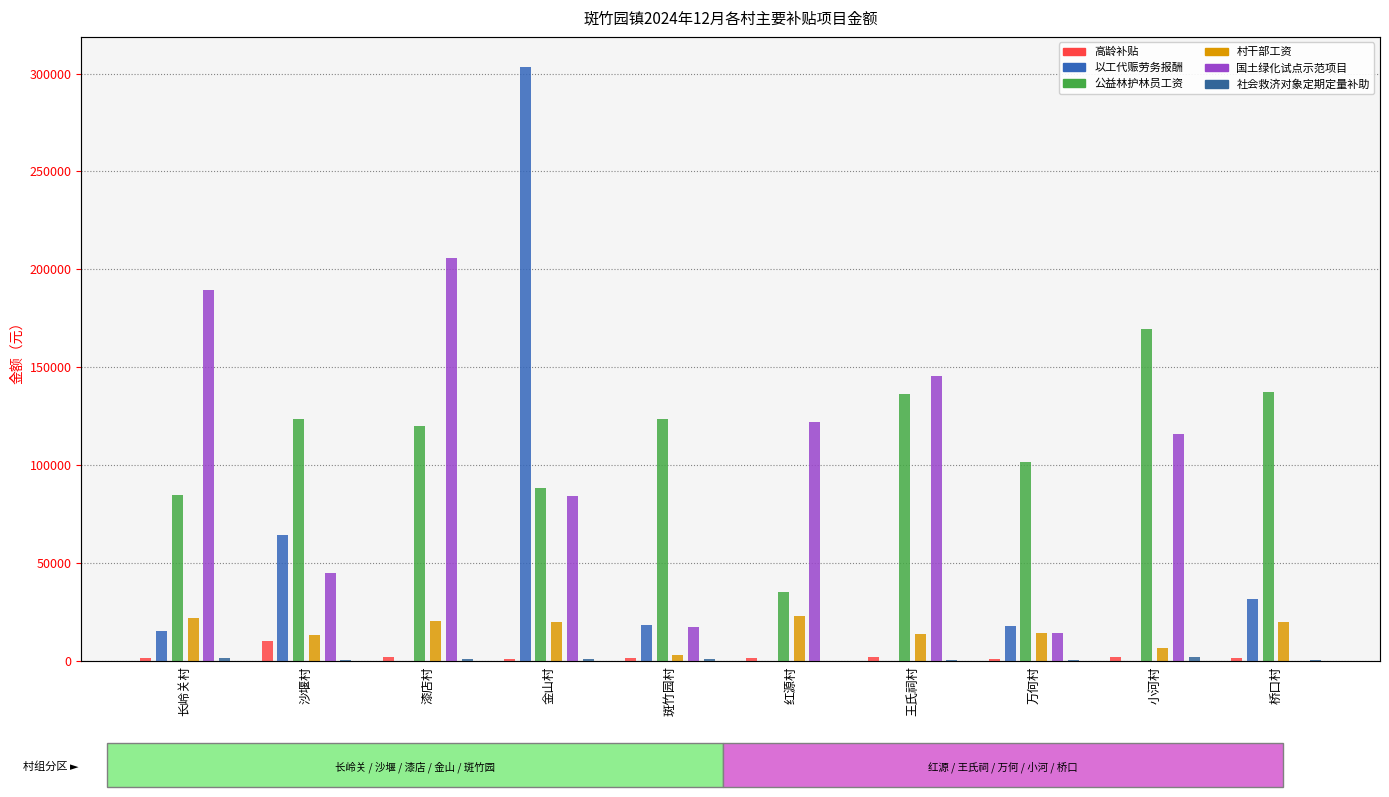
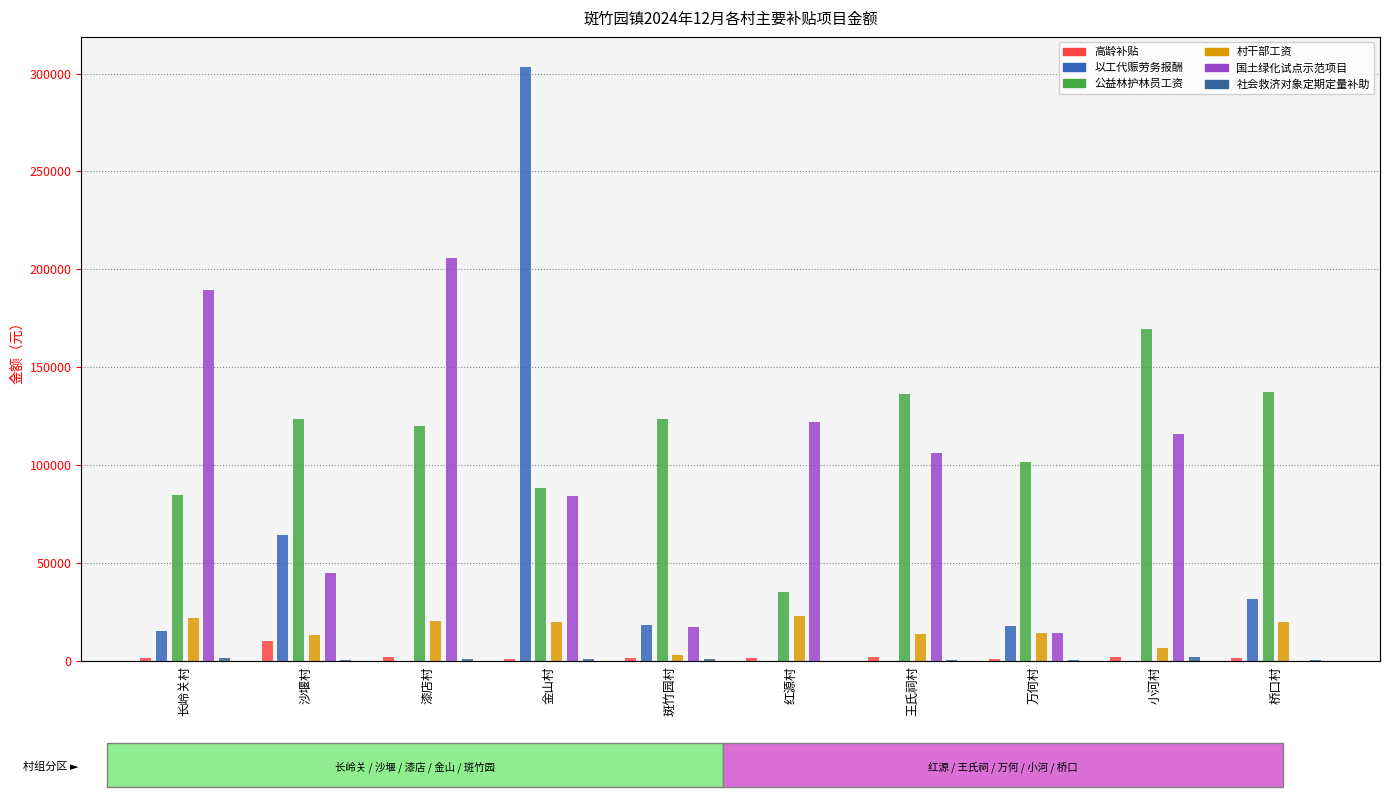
国土绿化试点示范项目, 王氏祠村: 145000 -> 106000
